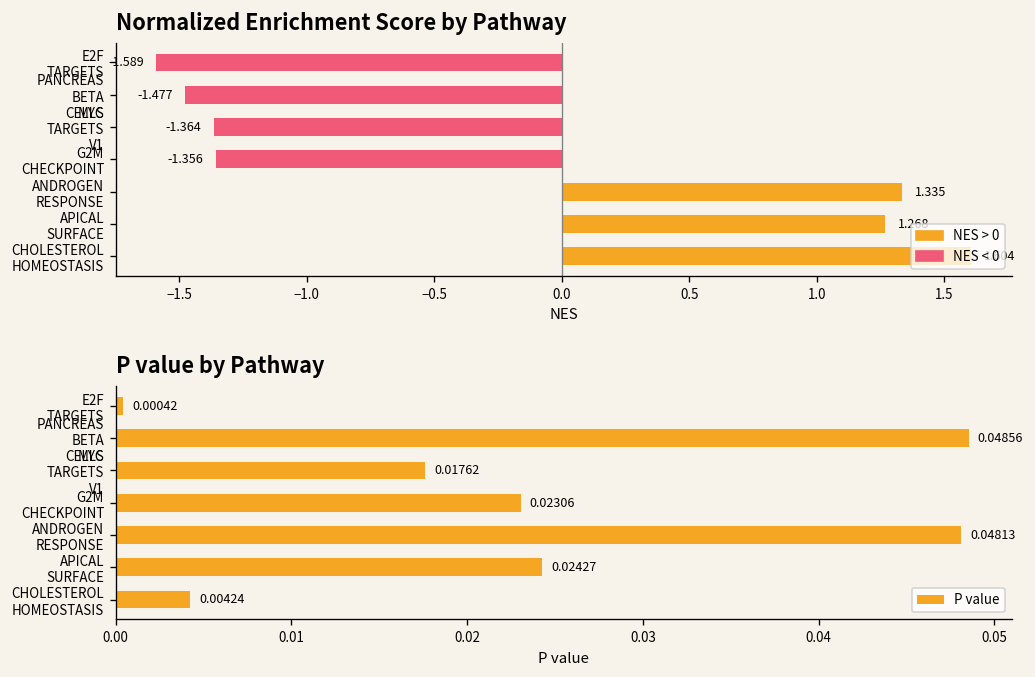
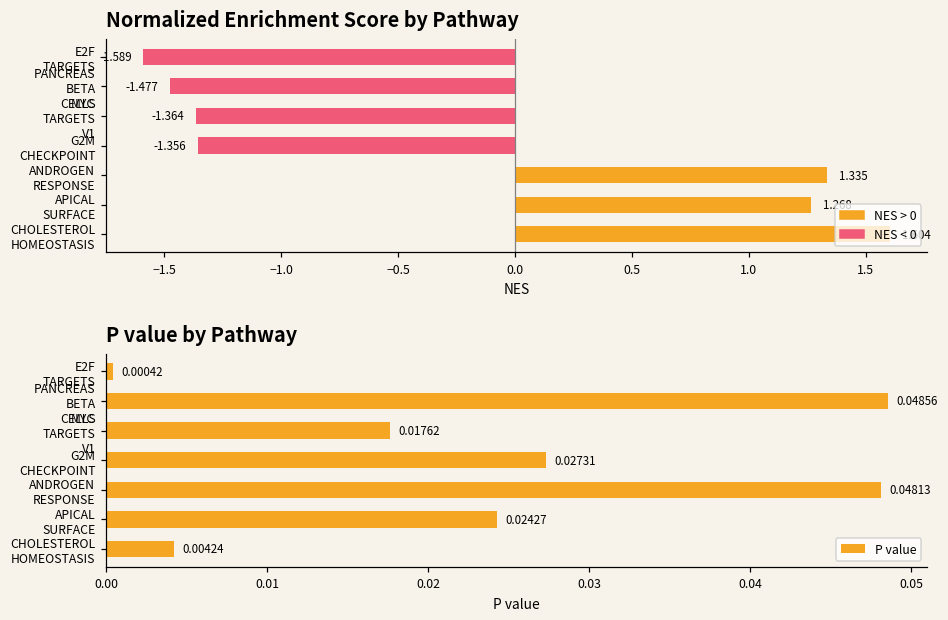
P value by Pathway, G2M CHECKPOINT: 0.02306 -> 0.02731
